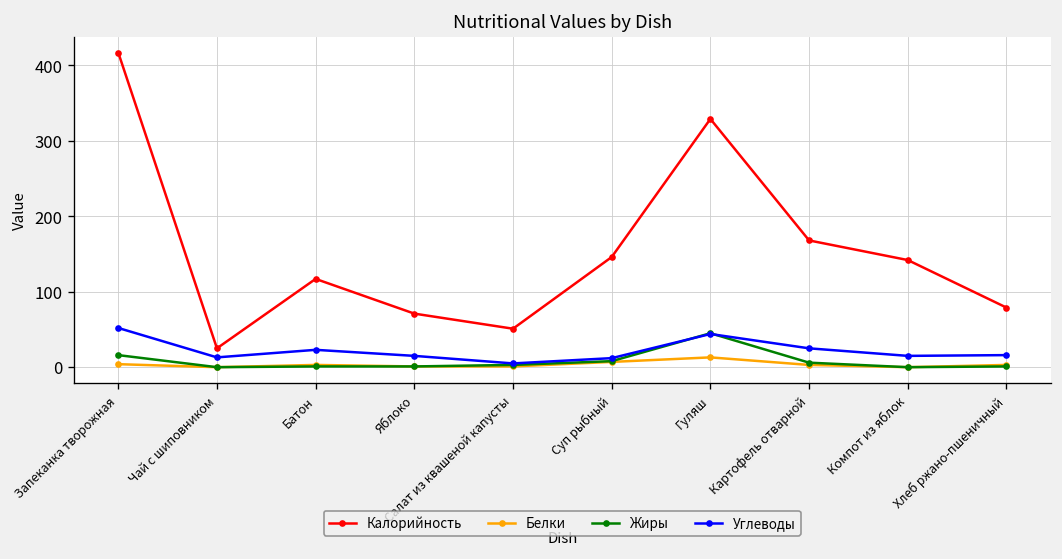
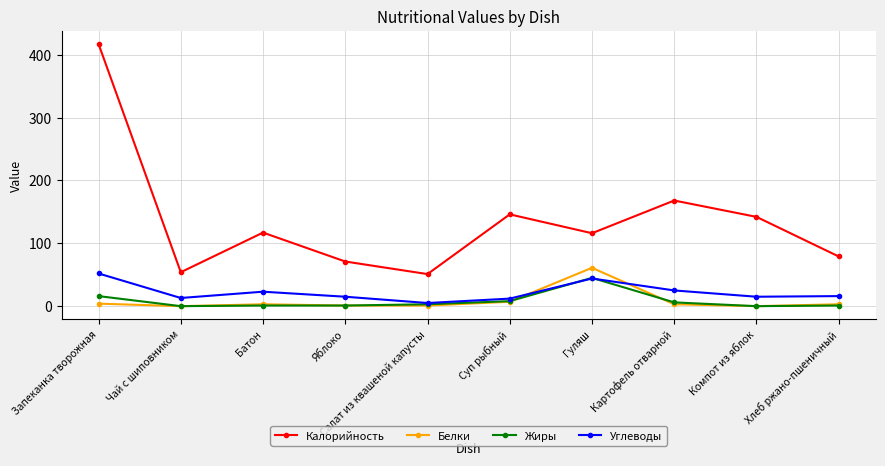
Калорийность, Чай с шиповником: 30 -> 50
Калорийность, Гуляш: 330 -> 120
Белки, Гуляш: 10 -> 60
